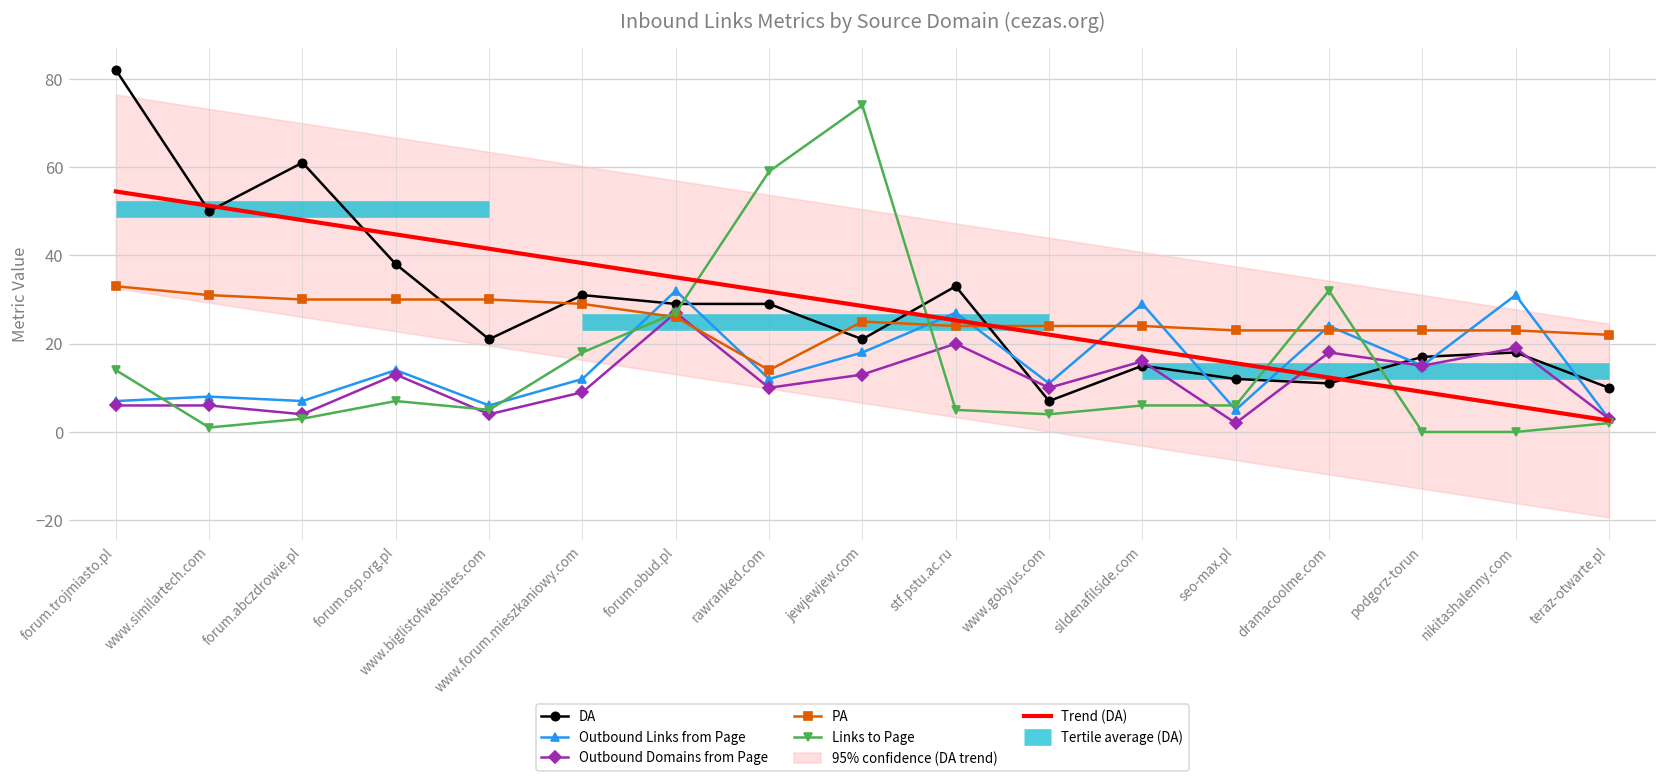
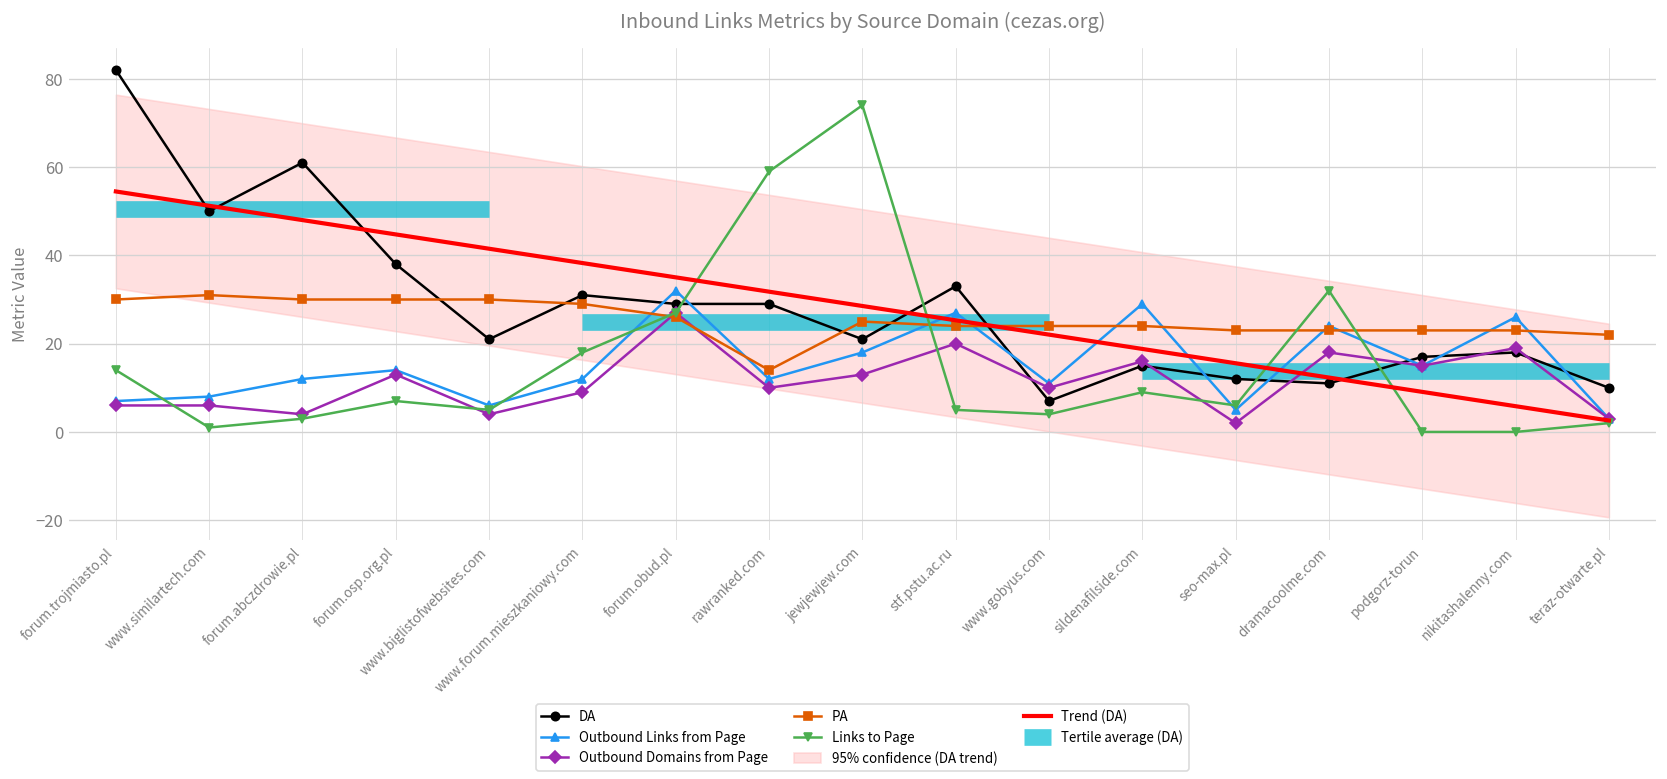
PA, forum.trojmiasto.pl: 33 -> 30
Outbound Links from Page, forum.abczdrowie.pl: 7 -> 12
Links to Page, sildenafilside.com: 6 -> 9
Outbound Links from Page, nikitashalenny.com: 31 -> 26
